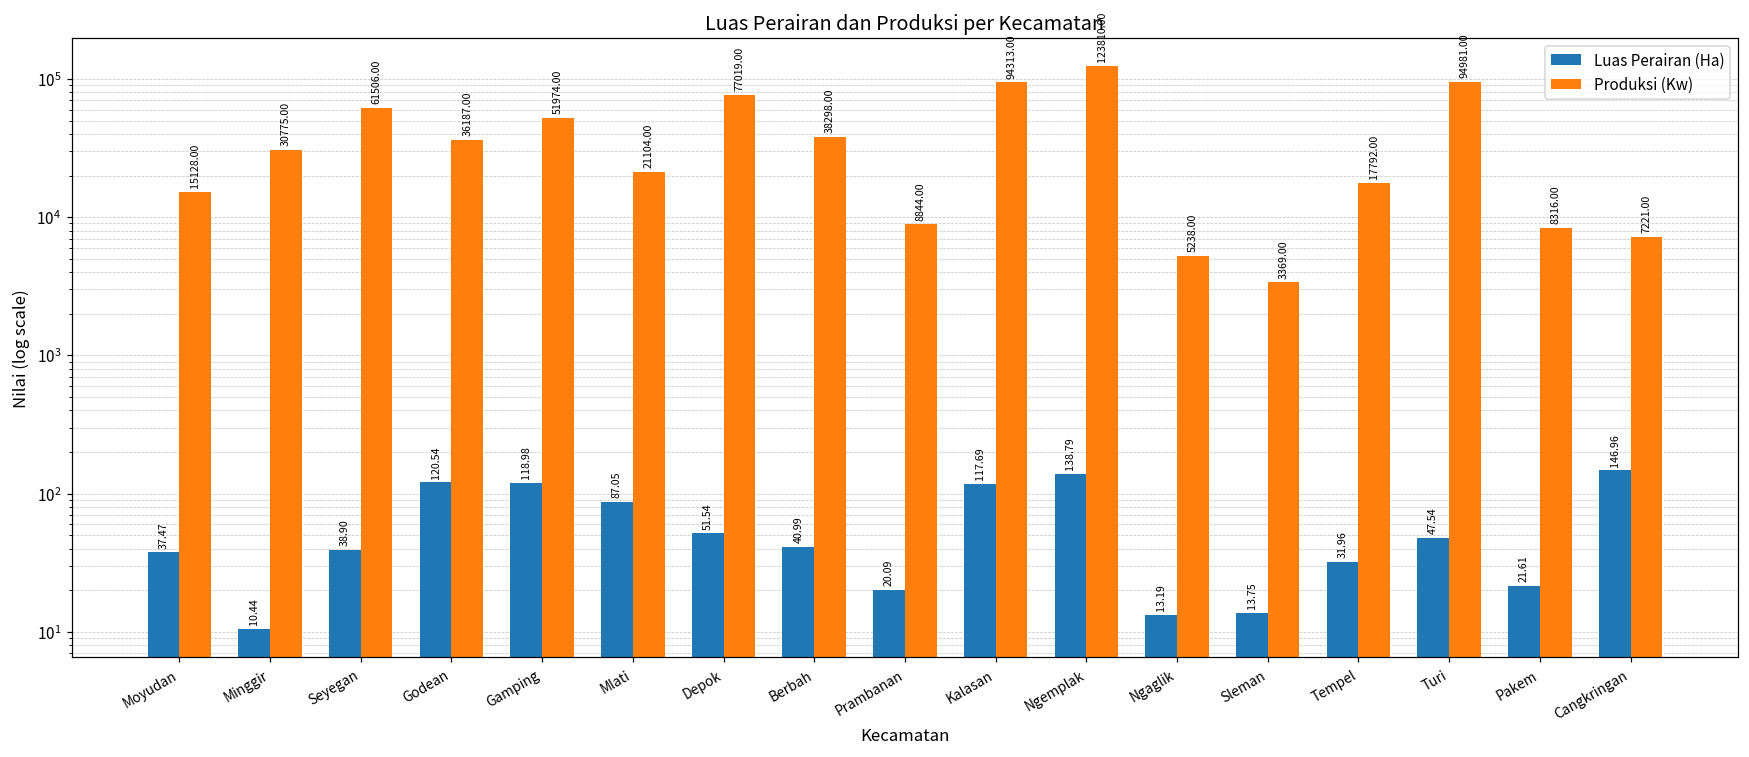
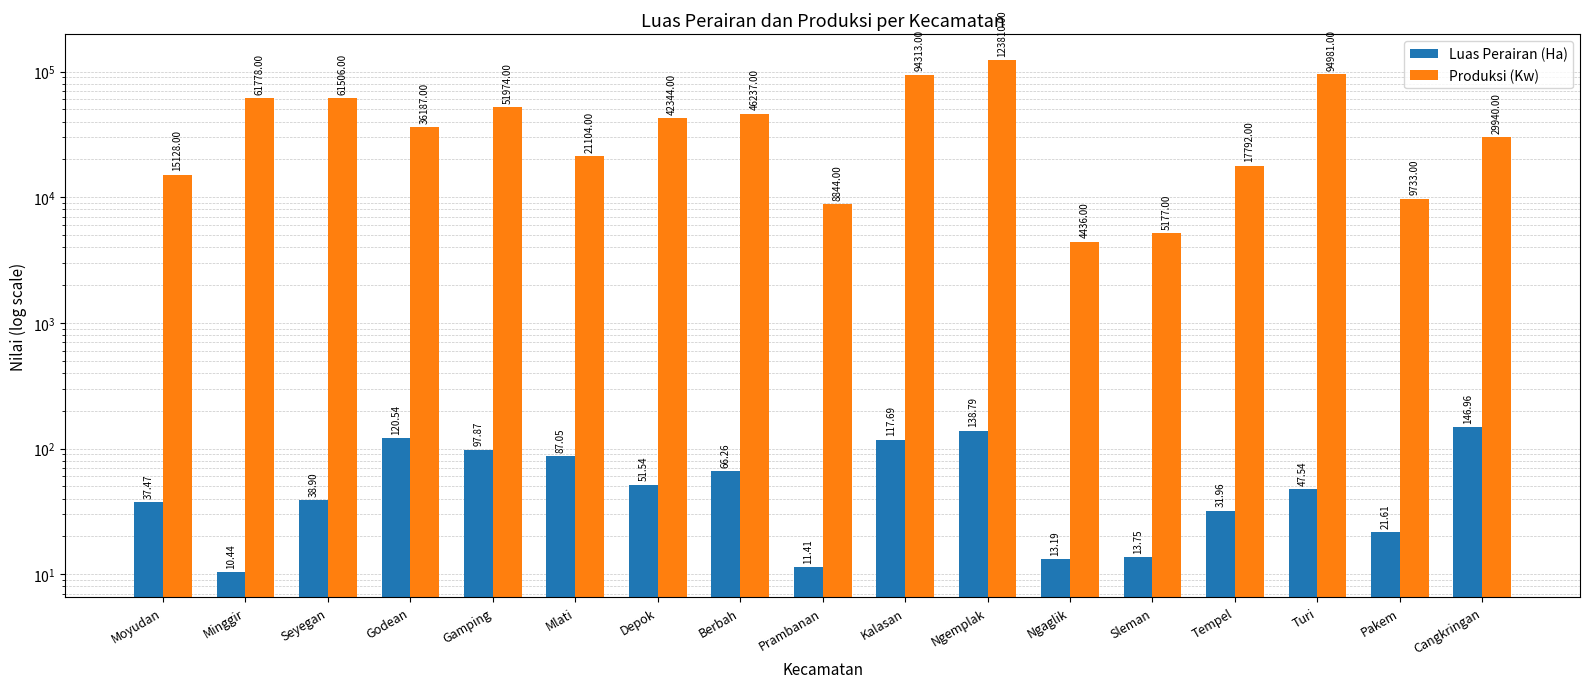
Produksi (Kw), Minggir: 30775.00 -> 61778.00
Luas Perairan (Ha), Gamping: 118.98 -> 97.87
Produksi (Kw), Depok: 77019.00 -> 42344.00
Luas Perairan (Ha), Berbah: 40.99 -> 66.26
Produksi (Kw), Berbah: 38298.00 -> 46237.00
Luas Perairan (Ha), Prambanan: 20.09 -> 11.41
Produksi (Kw), Ngaglik: 5238.00 -> 4436.00
Produksi (Kw), Sleman: 3369.00 -> 5177.00
Produksi (Kw), Pakem: 8316.00 -> 9733.00
Produksi (Kw), Cangkringan: 7221.00 -> 29940.00
